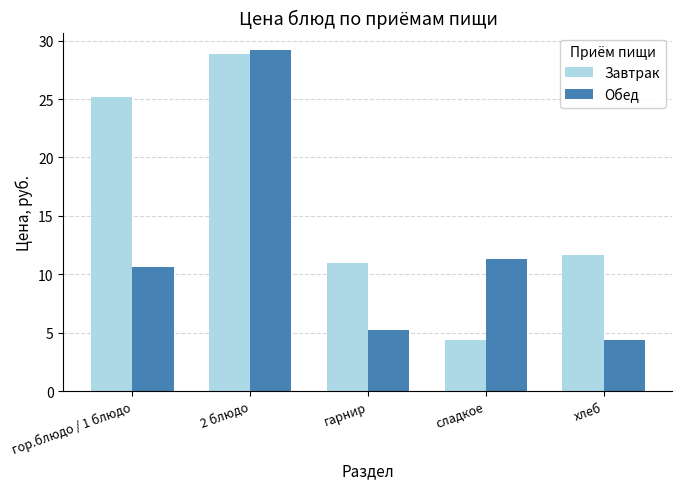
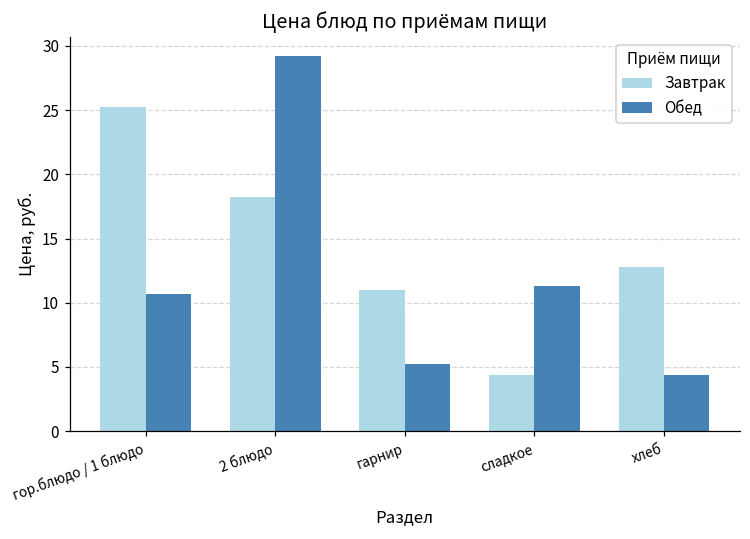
Завтрак, 2 блюдо: 28.8 -> 18.2
Завтрак, хлеб: 11.6 -> 12.8
